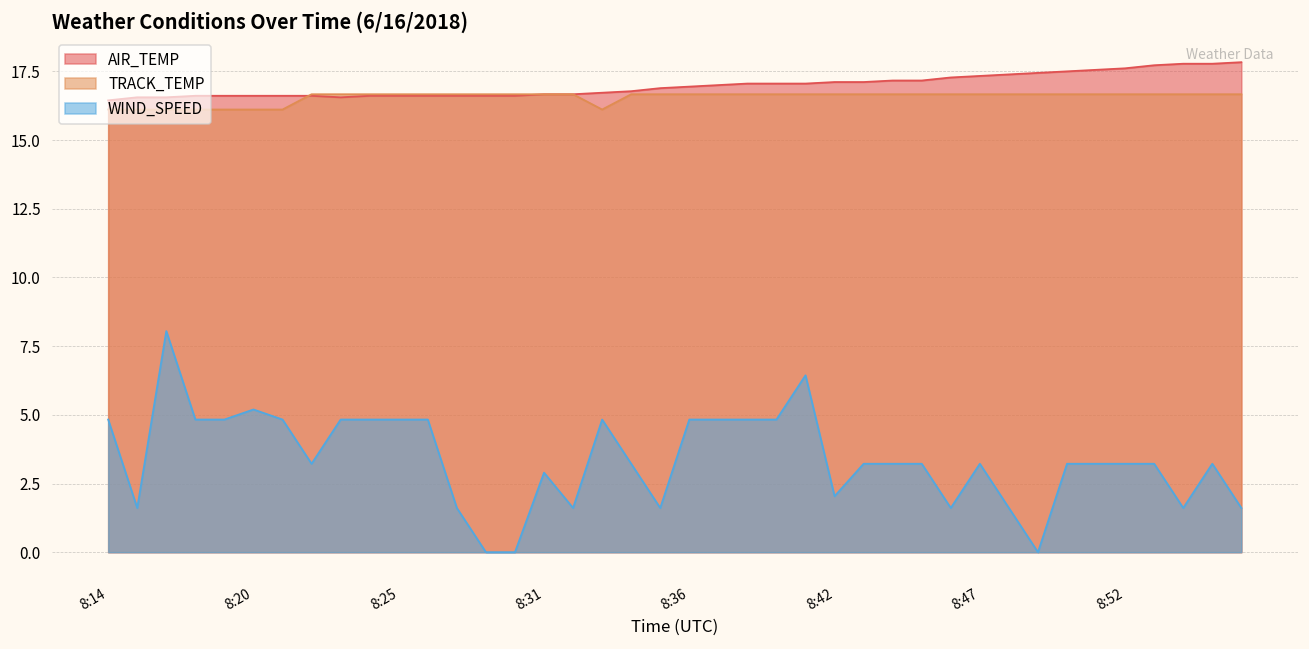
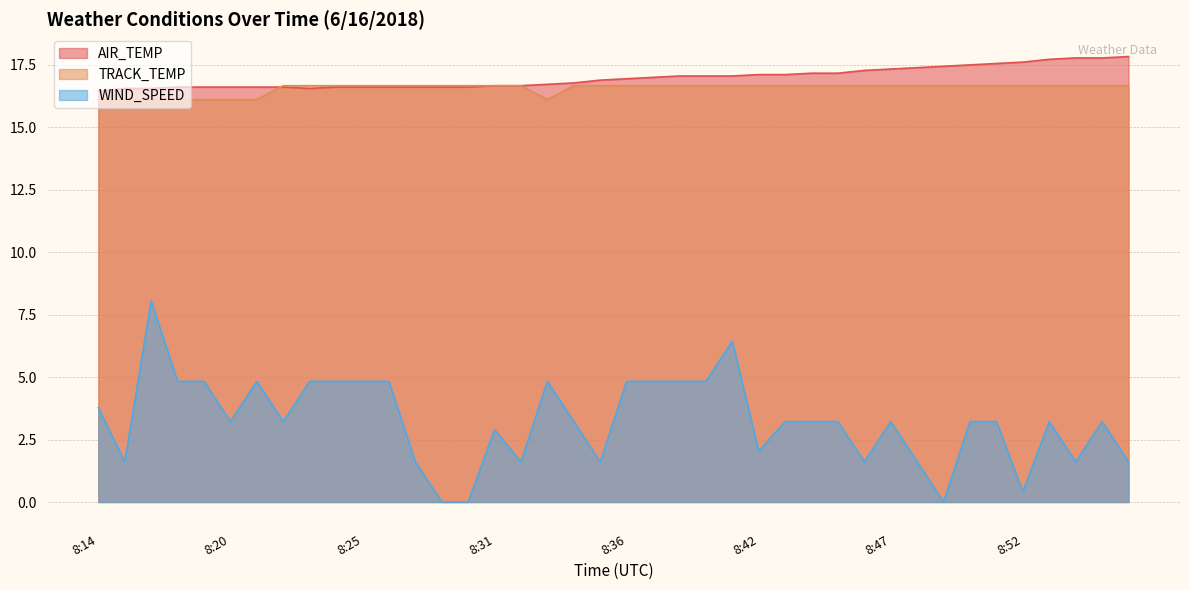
WIND_SPEED, 8:14: 4.8 -> 3.8
WIND_SPEED, 8:20: 5.2 -> 3.2
WIND_SPEED, 8:52: 3.2 -> 0.4
